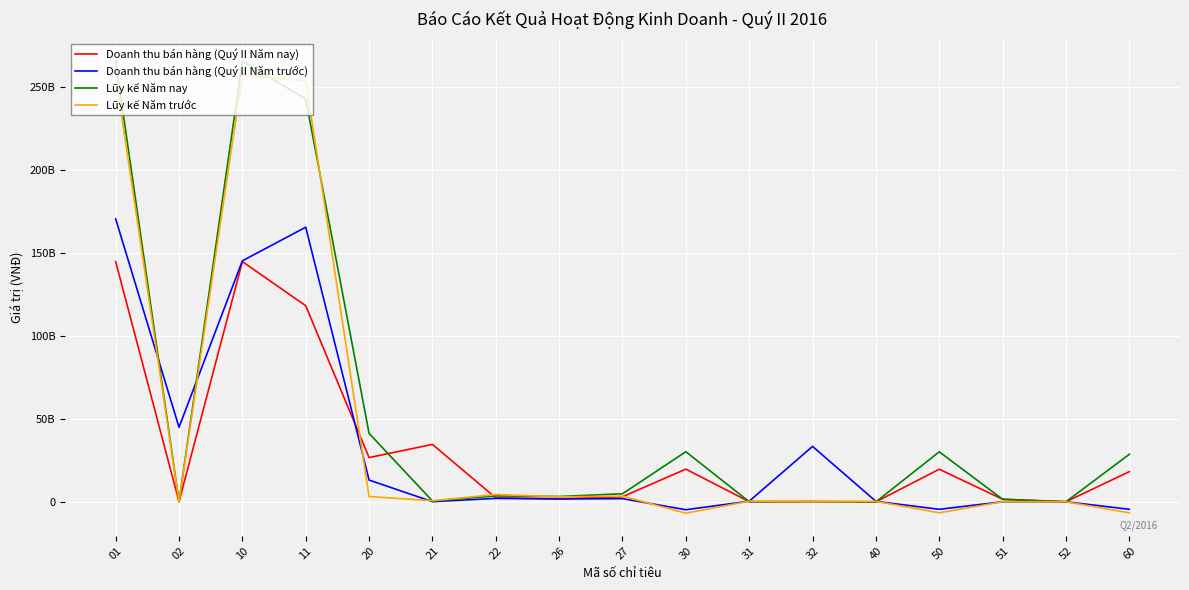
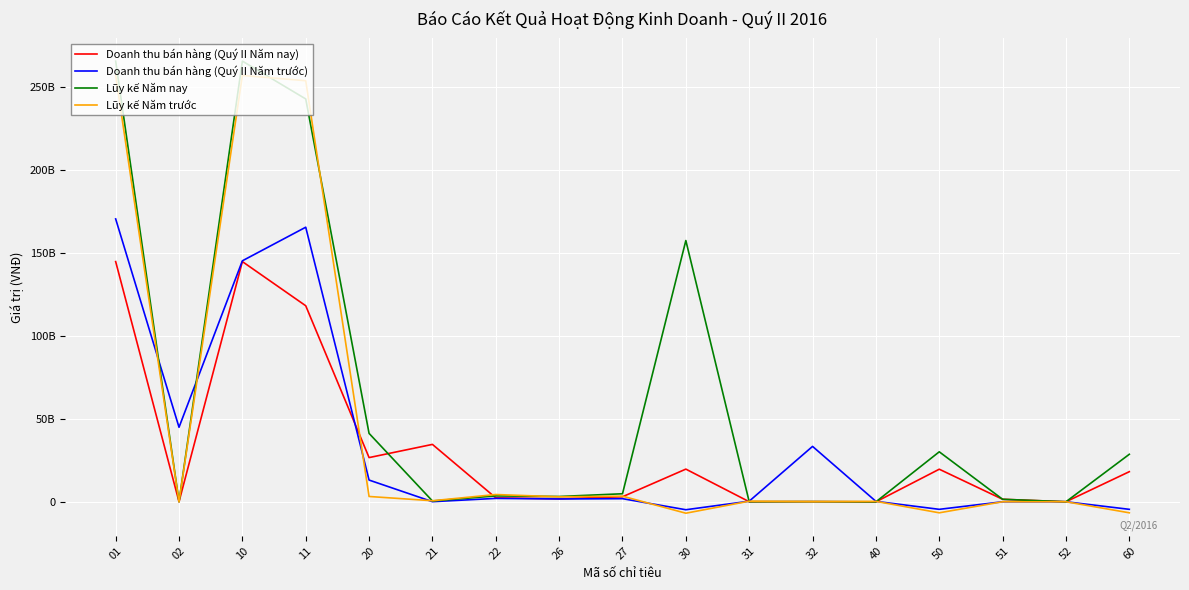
Lũy kế Năm nay, 30: 30000000000 -> 157000000000
